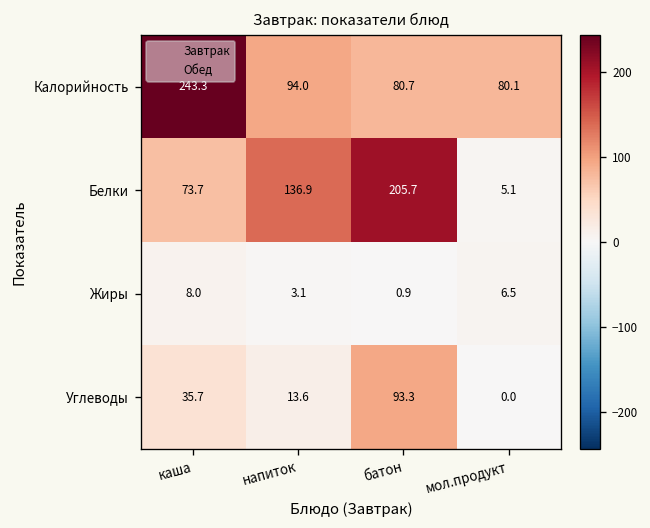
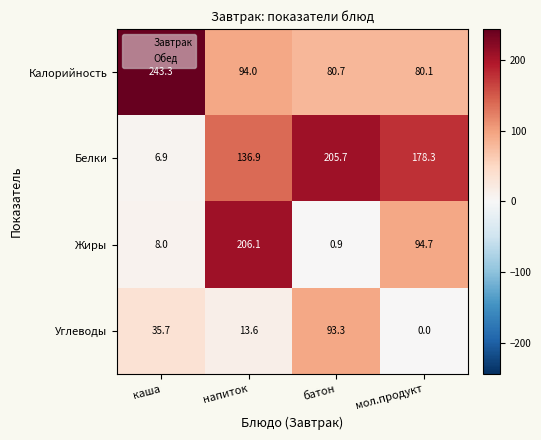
Белки, каша: 73.7 -> 6.9
Белки, мол.продукт: 5.1 -> 178.3
Жиры, напиток: 3.1 -> 206.1
Жиры, мол.продукт: 6.5 -> 94.7
